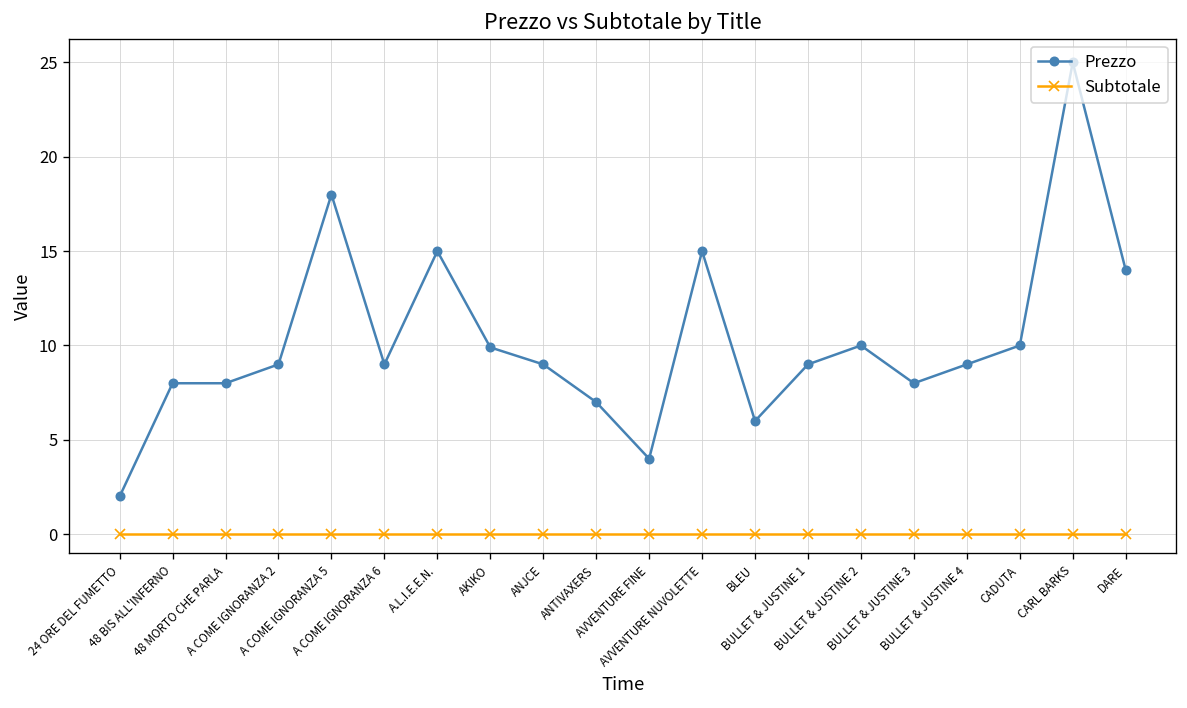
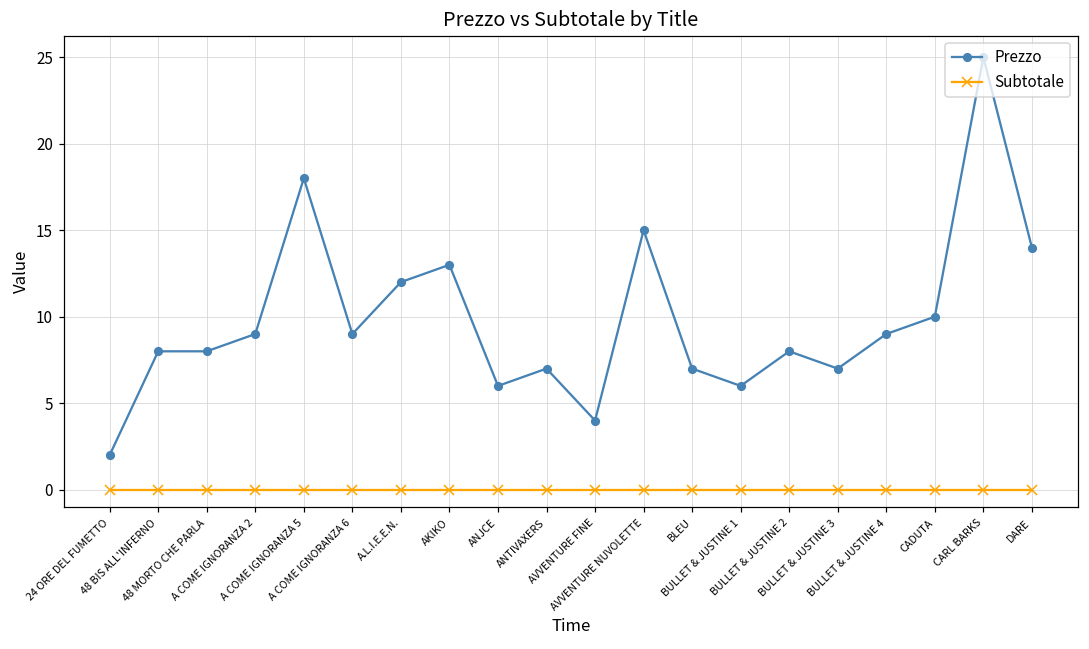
Prezzo, A.L.I.E.E.N.: 15 -> 12
Prezzo, AKIKO: 9.9 -> 13.0
Prezzo, ANJCE: 9 -> 6
Prezzo, BLEU: 6 -> 7
Prezzo, BULLET & JUSTINE 1: 9 -> 6
Prezzo, BULLET & JUSTINE 2: 10 -> 8
Prezzo, BULLET & JUSTINE 3: 8 -> 7
